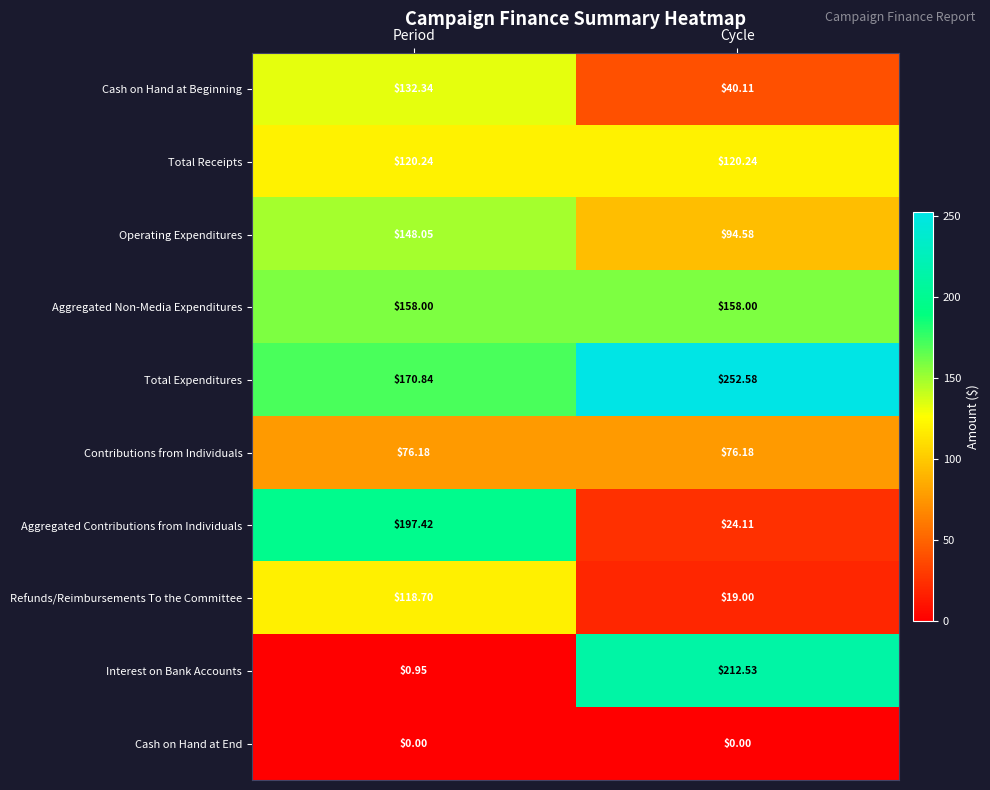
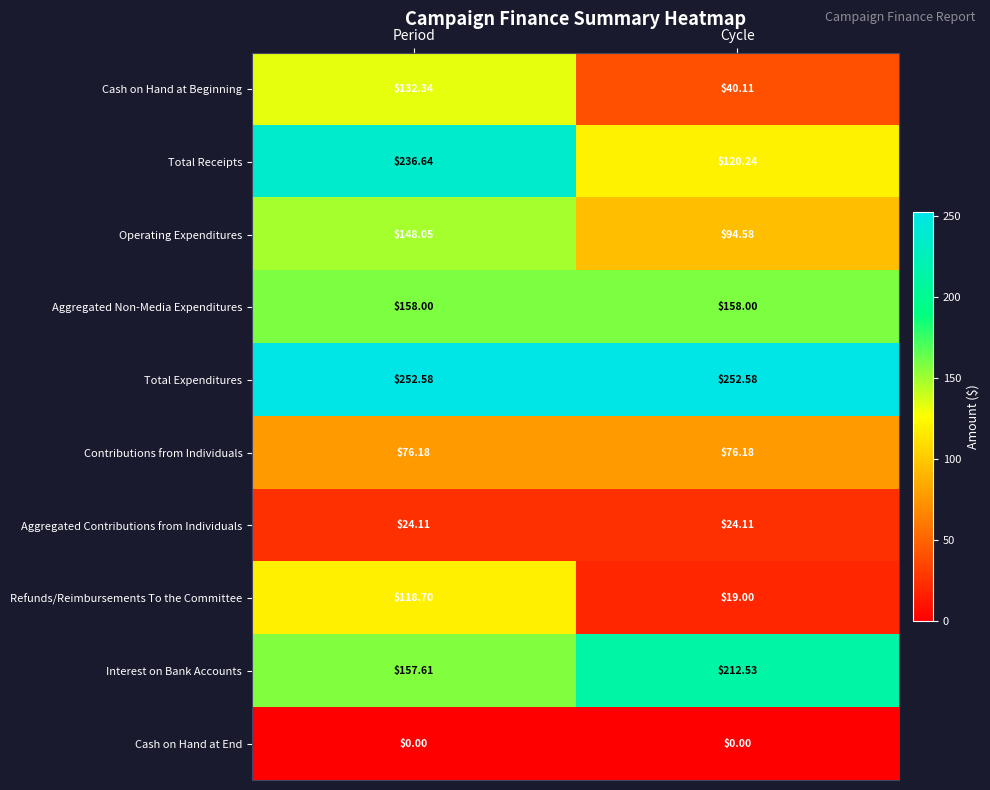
Total Receipts, Period: $120.24 -> $236.64
Total Expenditures, Period: $170.84 -> $252.58
Aggregated Contributions from Individuals, Period: $197.42 -> $24.11
Interest on Bank Accounts, Period: $0.95 -> $157.61
